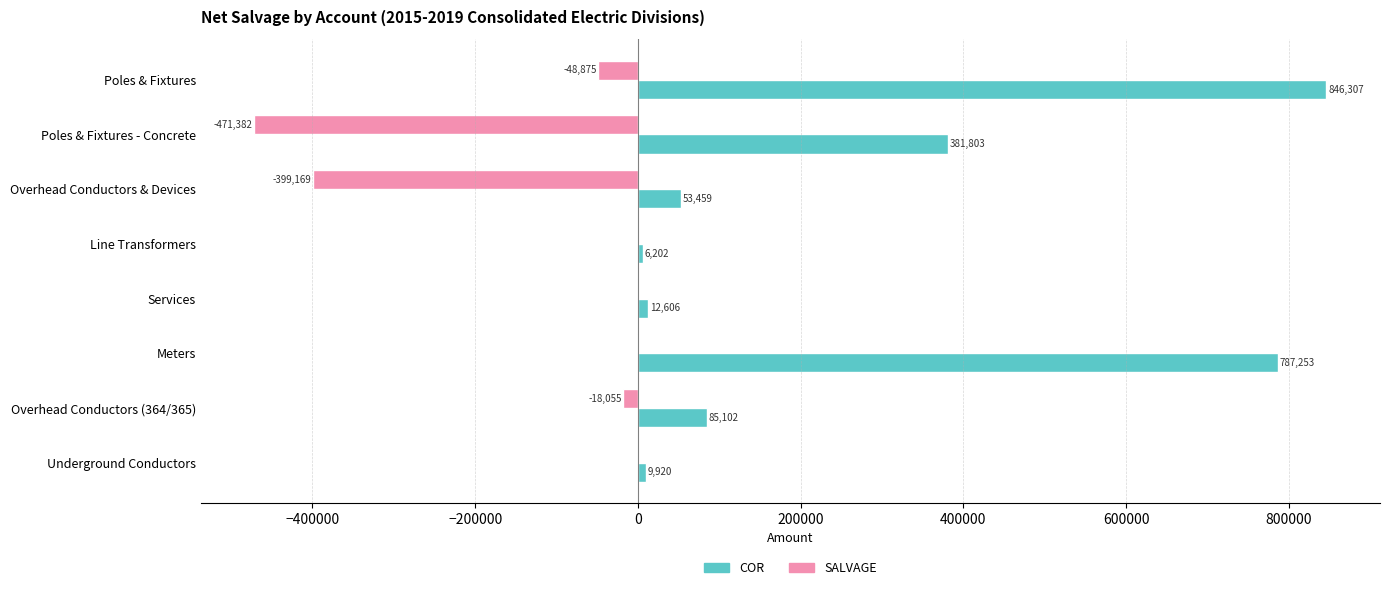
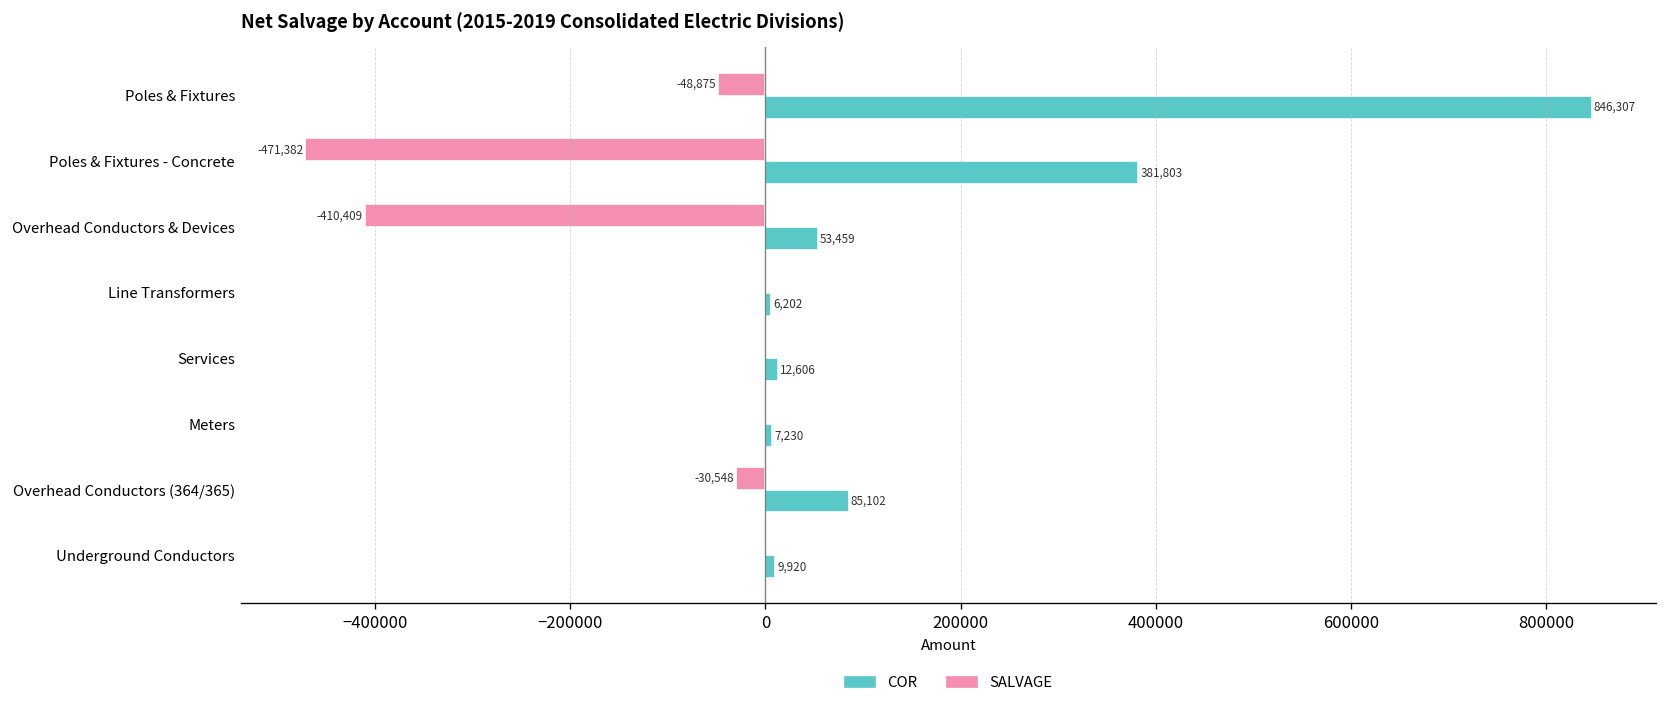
SALVAGE, Overhead Conductors & Devices: -399,169 -> -410,409
COR, Meters: 787,253 -> 7,230
SALVAGE, Overhead Conductors (364/365): -18,055 -> -30,548
